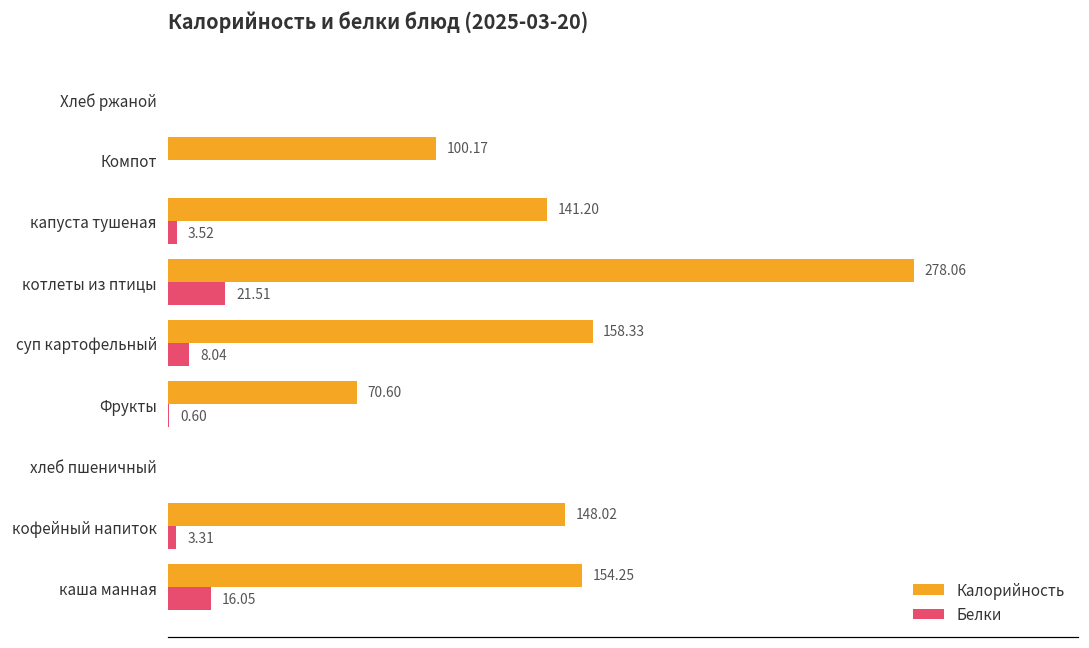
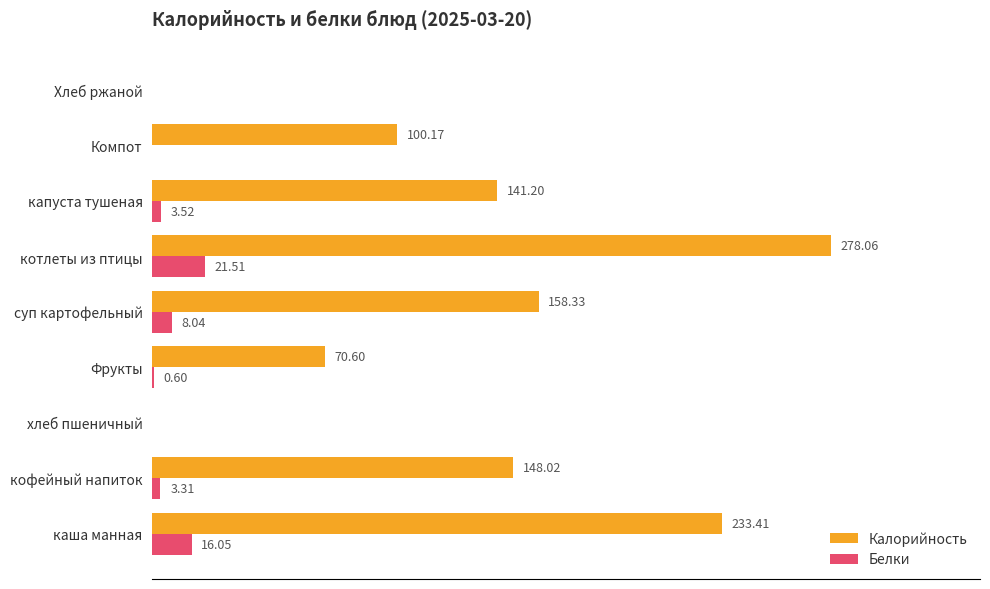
Калорийность, каша манная: 154.25 -> 233.41
